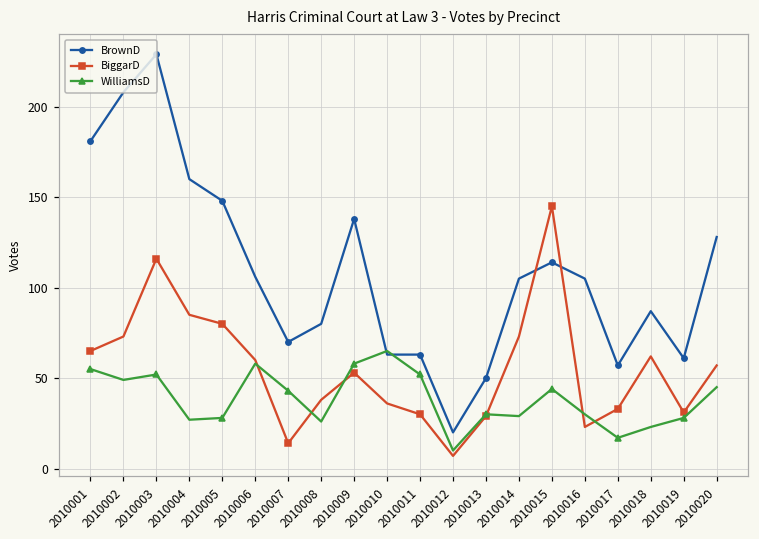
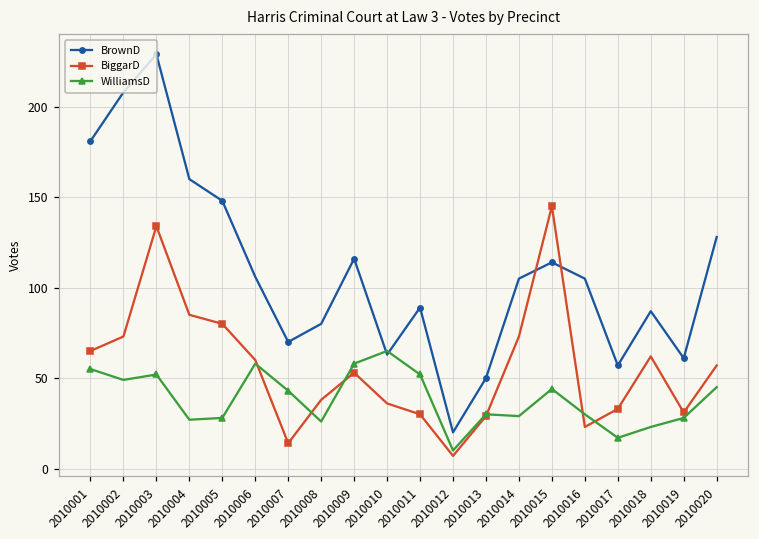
BiggarD, 2010003: 116 -> 134
BrownD, 2010009: 138 -> 116
BrownD, 2010011: 63 -> 89
